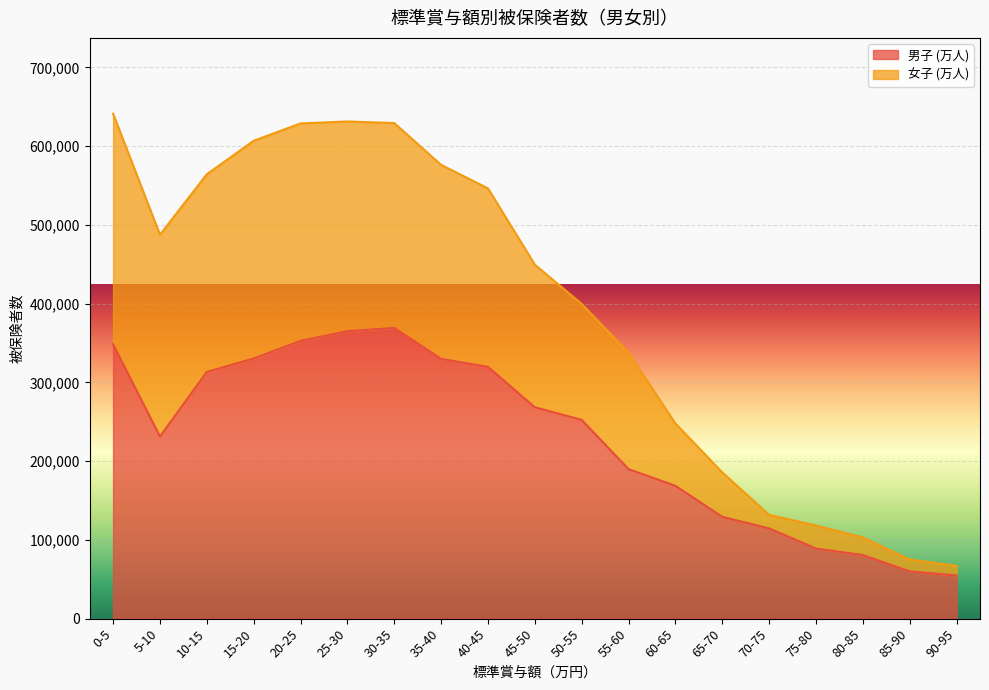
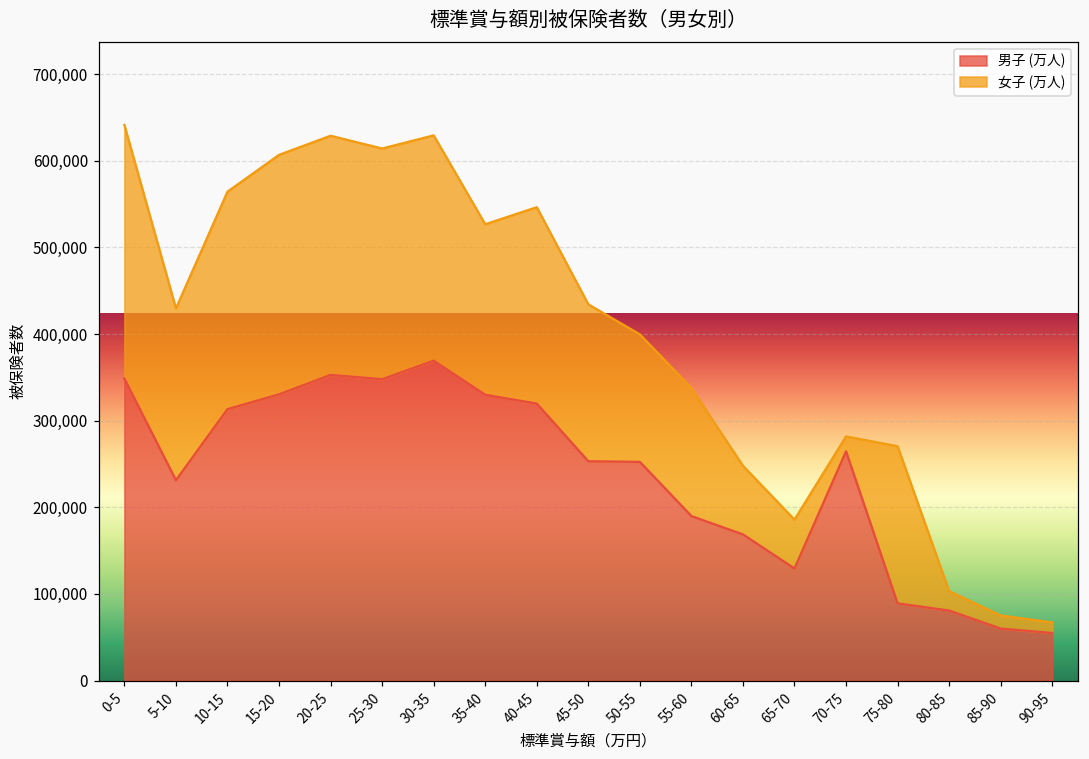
女子 (万人), 5-10: 260,000 -> 200,000
男子 (万人), 25-30: 360,000 -> 350,000
女子 (万人), 35-40: 250,000 -> 200,000
男子 (万人), 45-50: 270,000 -> 250,000
男子 (万人), 70-75: 110,000 -> 260,000
女子 (万人), 75-80: 30,000 -> 180,000
